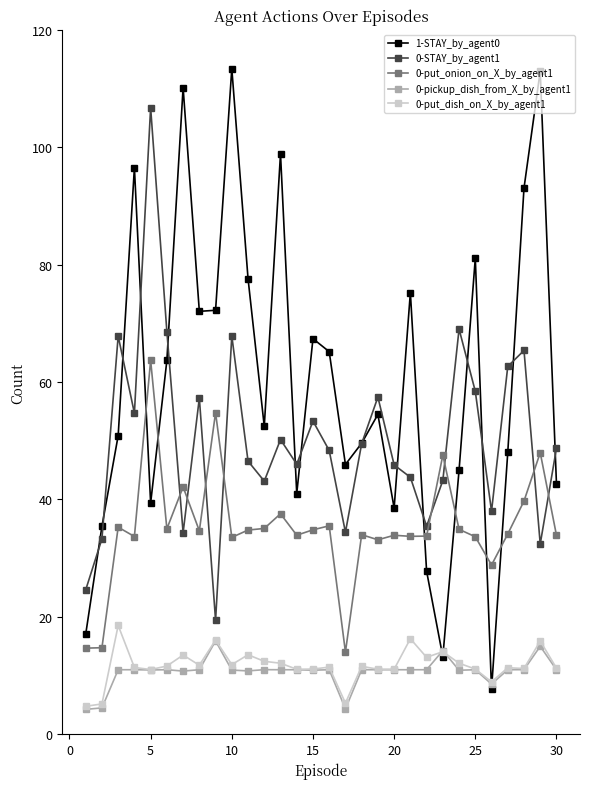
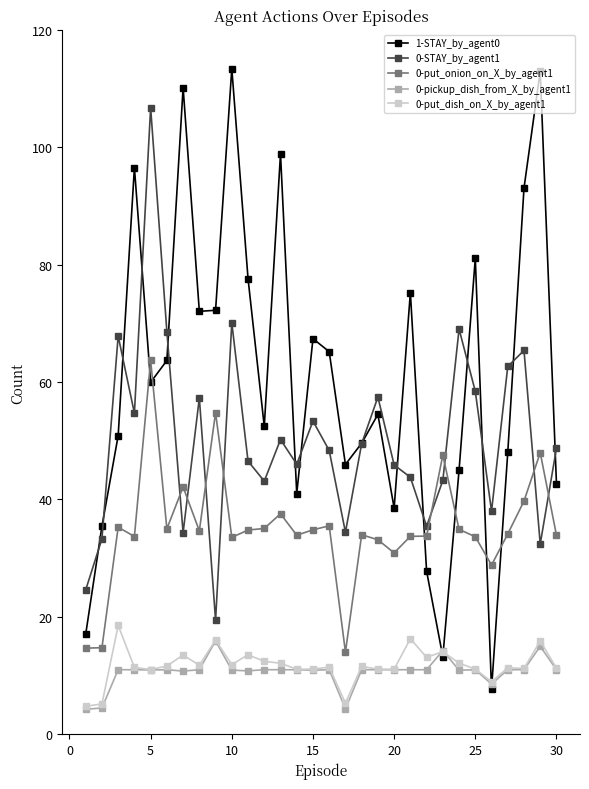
1-STAY_by_agent0, 5: 39 -> 60
0-STAY_by_agent1, 10: 68 -> 70
0-put_onion_on_X_by_agent1, 20: 34 -> 31
